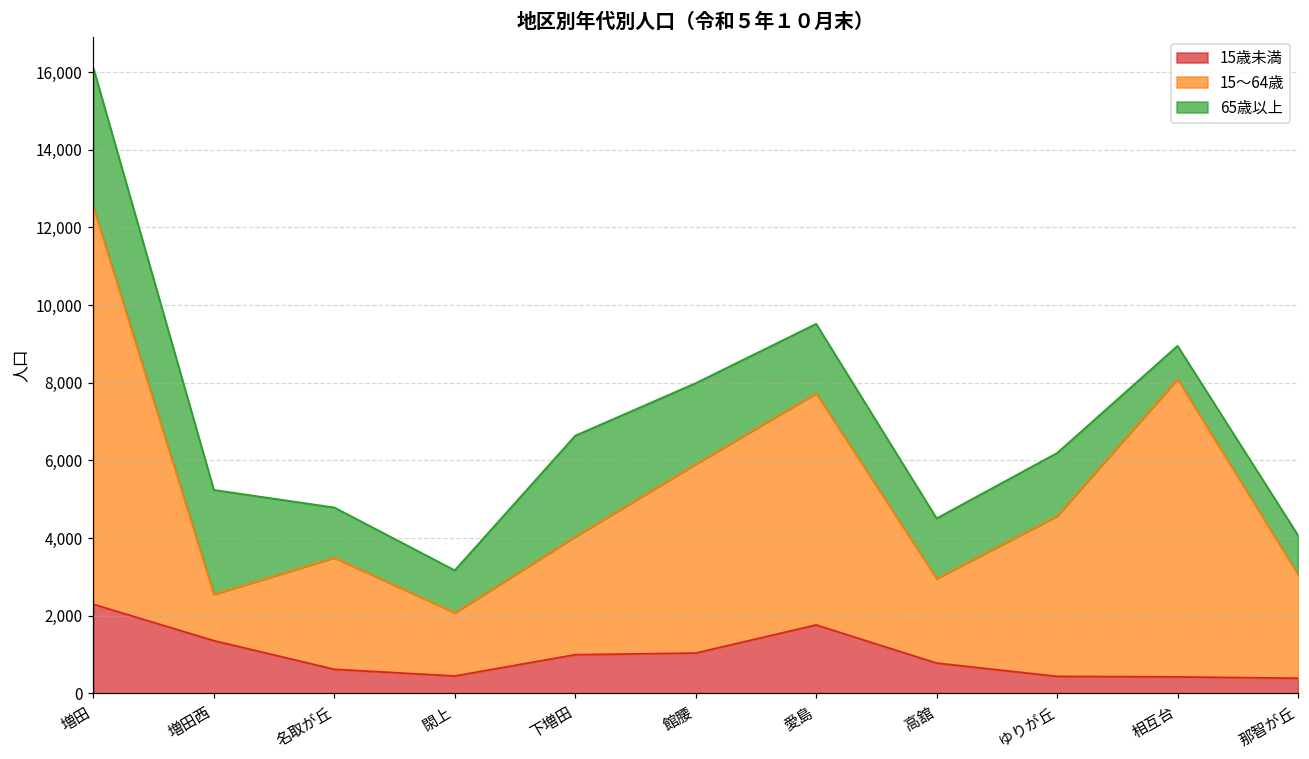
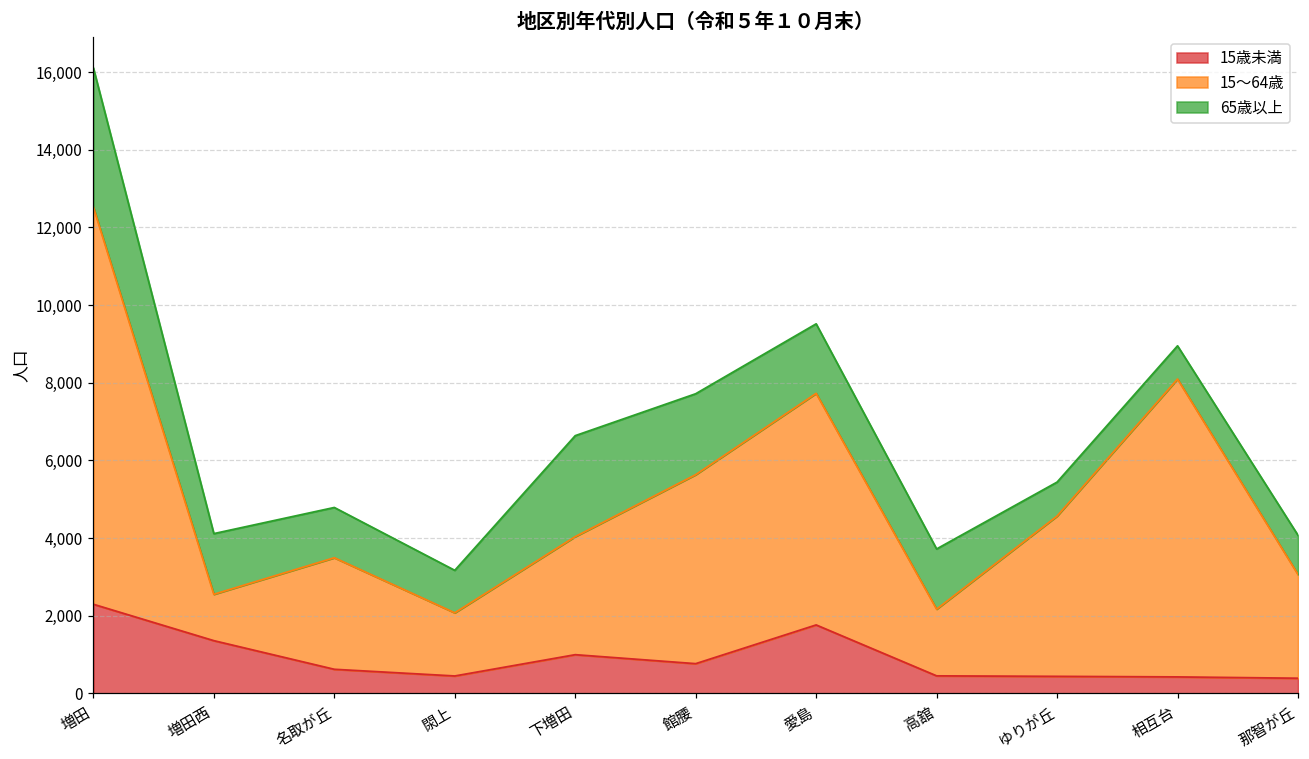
65歳以上, 増田西: 2,700 -> 1,600
15歳未満, 館腰: 1,000 -> 800
15歳未満, 高舘: 800 -> 500
15～64歳, 高舘: 2,200 -> 1,700
65歳以上, ゆりが丘: 1,600 -> 900
